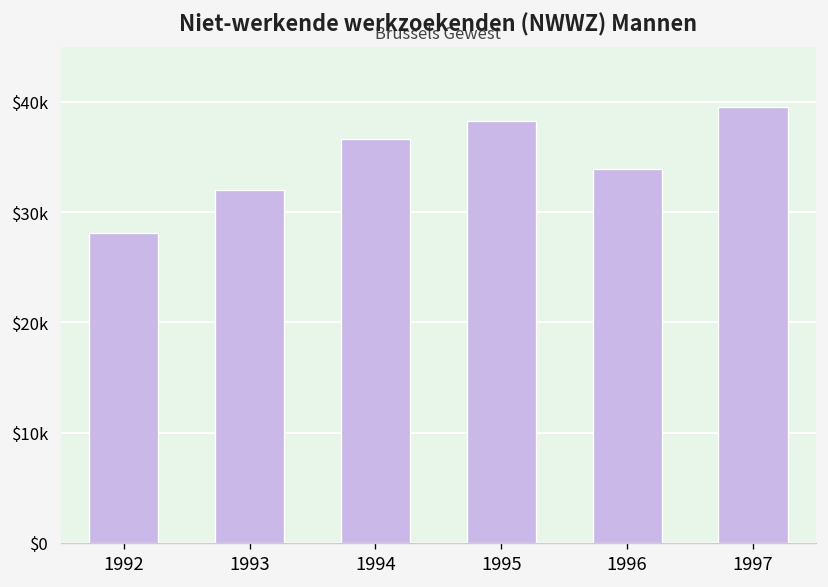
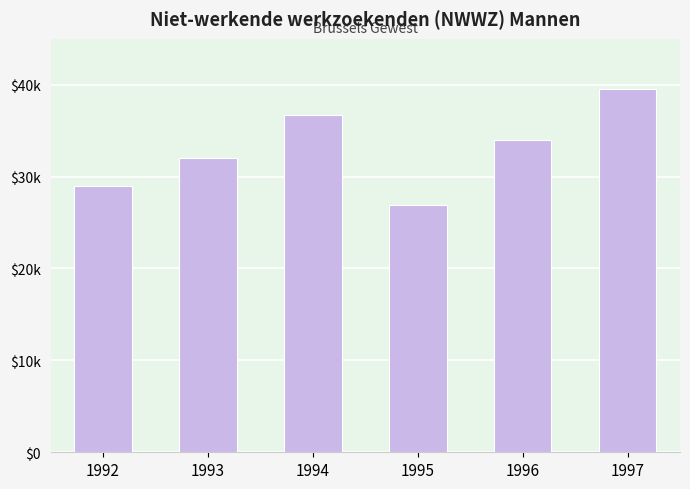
1992: $28000 -> $29000
1995: $38000 -> $27000
